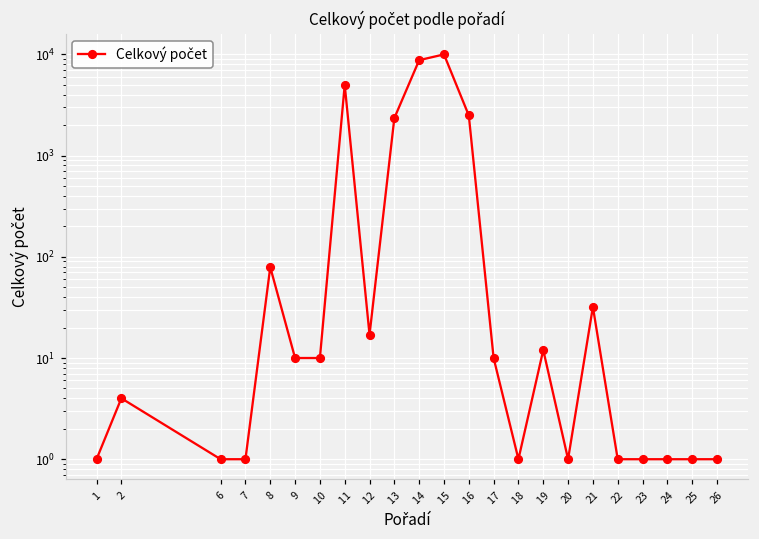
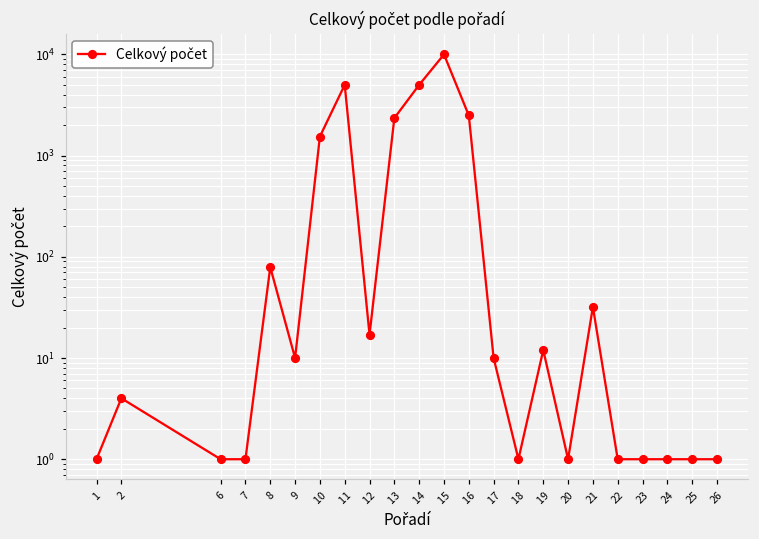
10: 10 -> 1500
14: 9000 -> 5000
